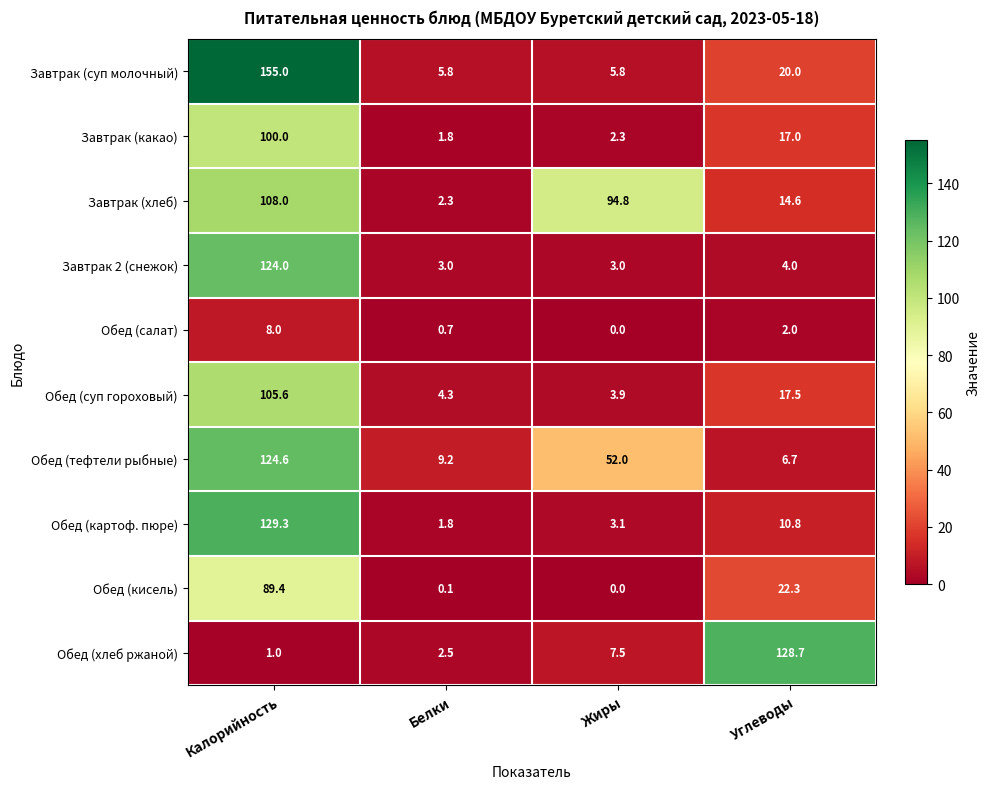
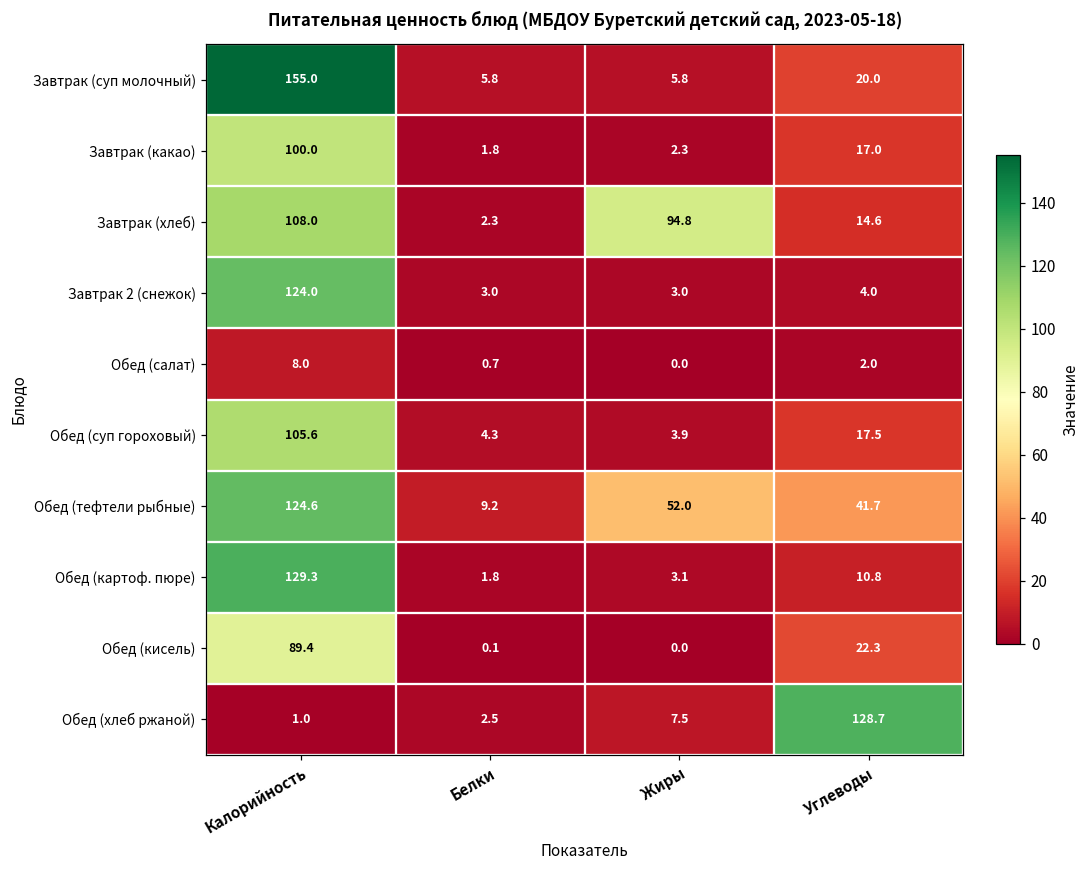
Обед (тефтели рыбные), Углеводы: 6.7 -> 41.7
